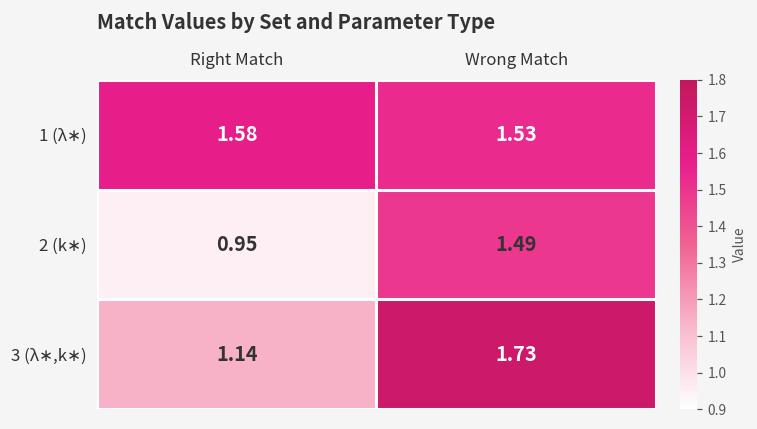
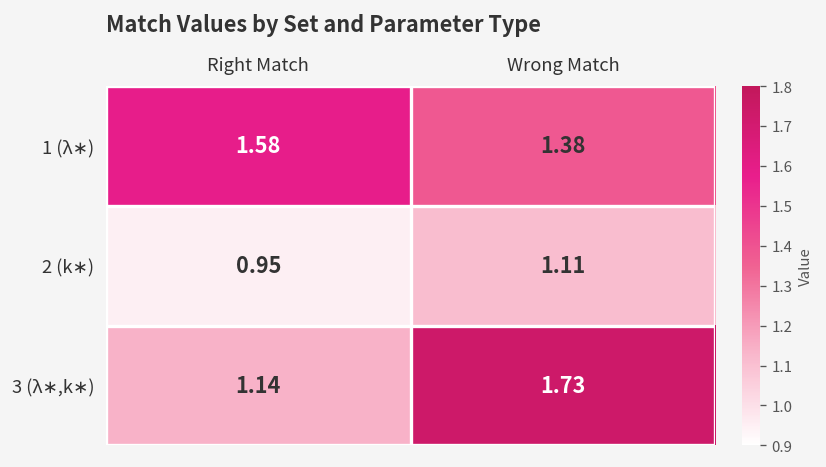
1 (λ∗), Wrong Match: 1.53 -> 1.38
2 (k∗), Wrong Match: 1.49 -> 1.11
